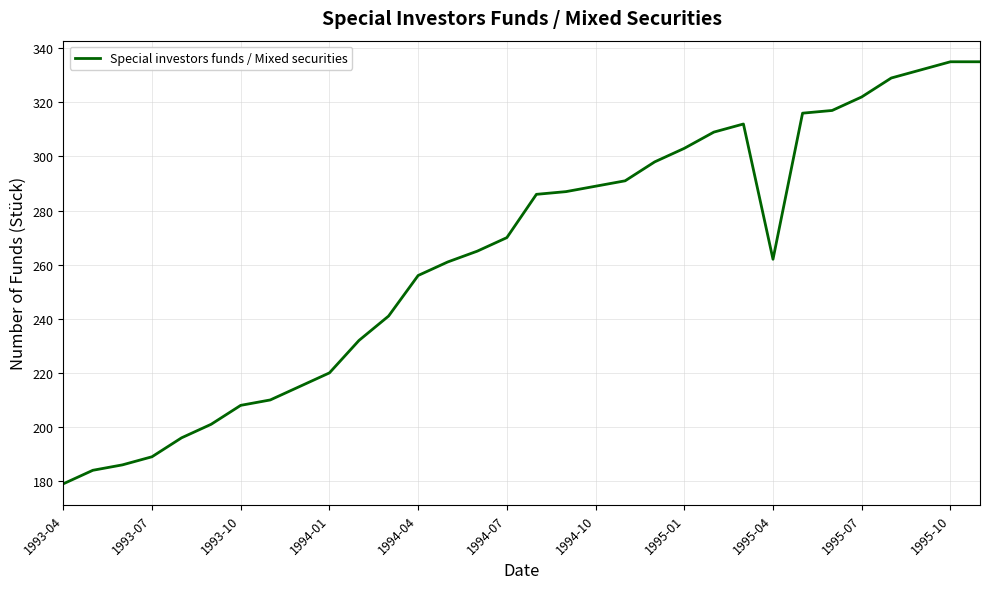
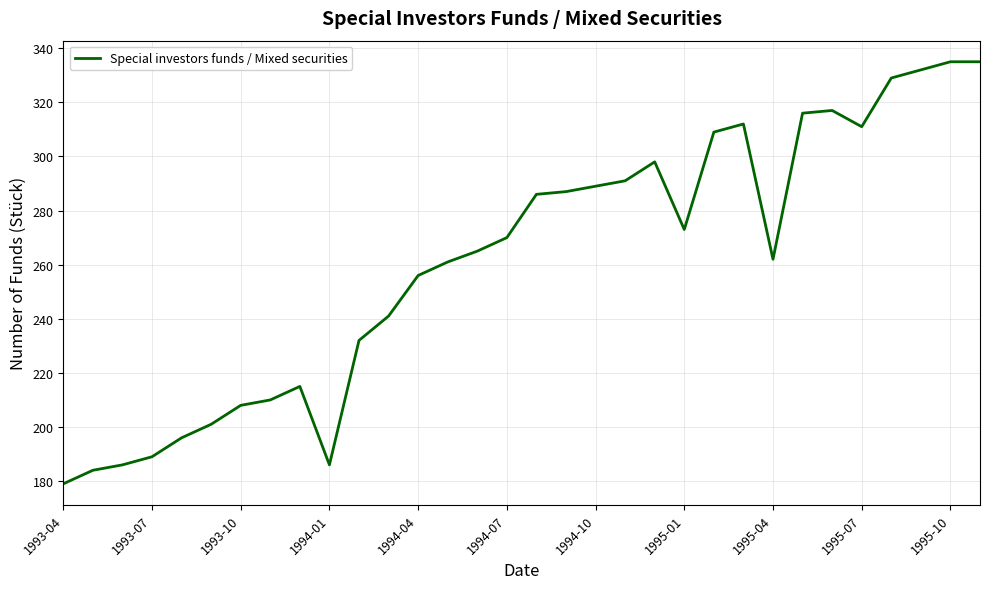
1994-01: 220 -> 186
1995-01: 303 -> 273
1995-07: 322 -> 311
